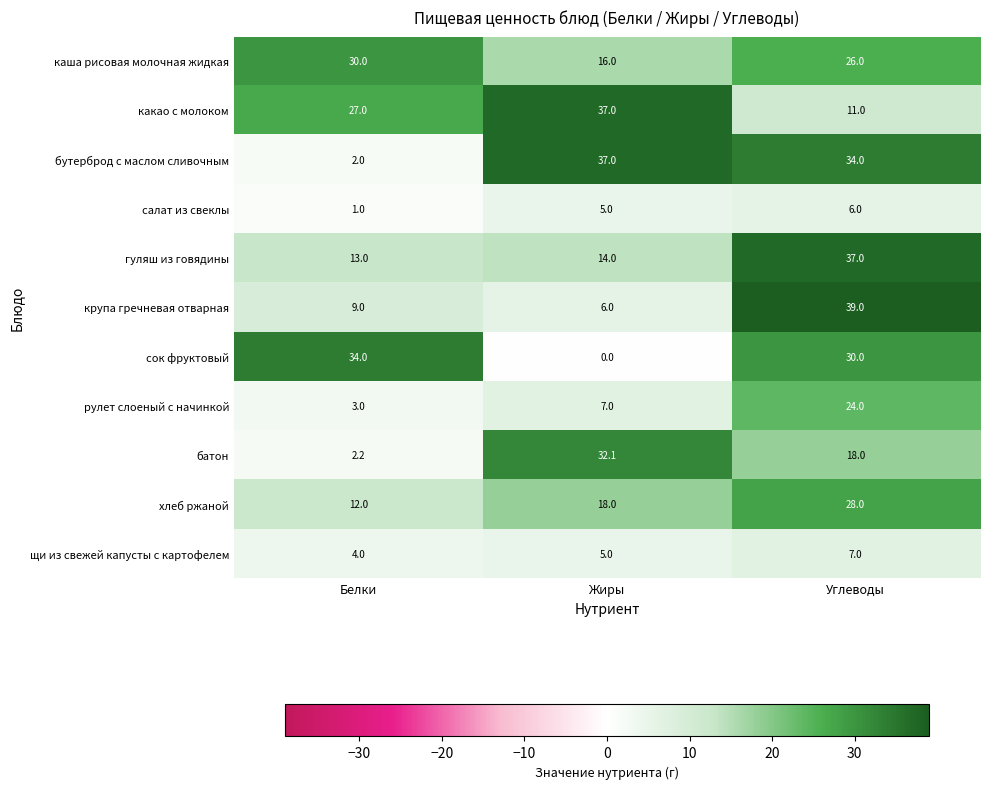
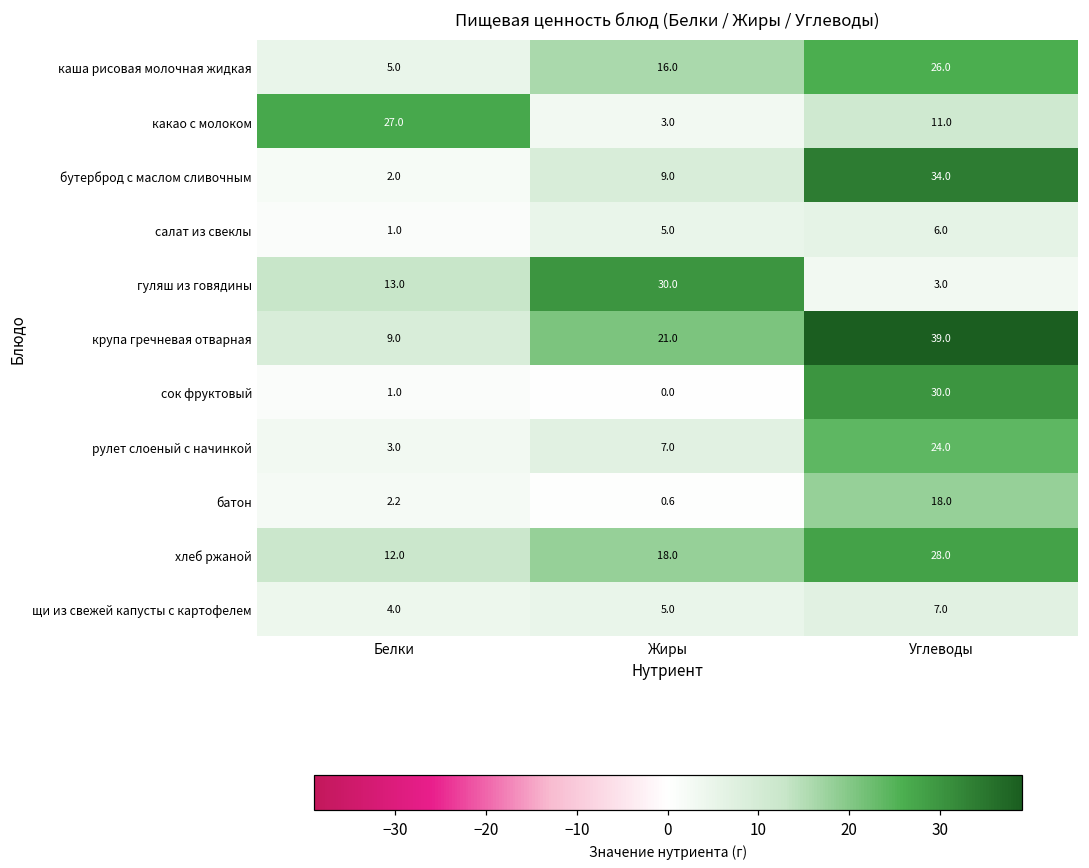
каша рисовая молочная жидкая, Белки: 30.0 -> 5.0
какао с молоком, Жиры: 37.0 -> 3.0
бутерброд с маслом сливочным, Жиры: 37.0 -> 9.0
гуляш из говядины, Жиры: 14.0 -> 30.0
гуляш из говядины, Углеводы: 37.0 -> 3.0
крупа гречневая отварная, Жиры: 6.0 -> 21.0
сок фруктовый, Белки: 34.0 -> 1.0
батон, Жиры: 32.1 -> 0.6
